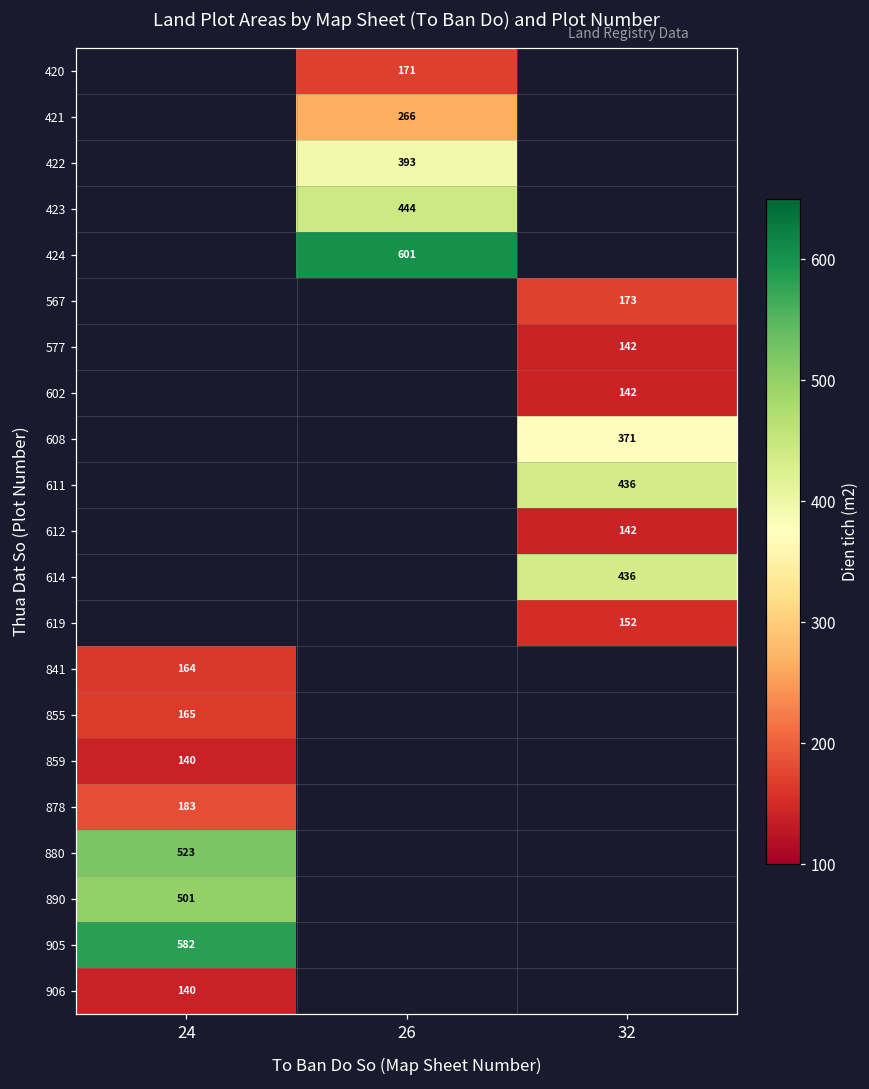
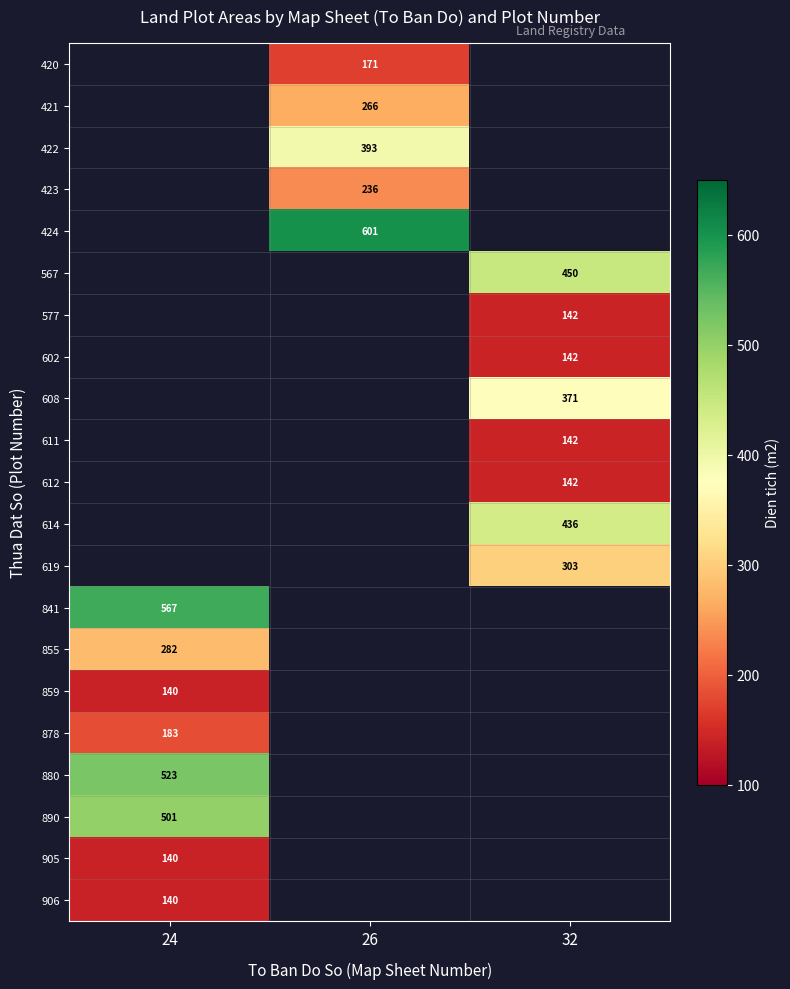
423, 26: 444 -> 236
567, 32: 173 -> 450
611, 32: 436 -> 142
619, 32: 152 -> 303
841, 24: 164 -> 567
855, 24: 165 -> 282
905, 24: 582 -> 140
